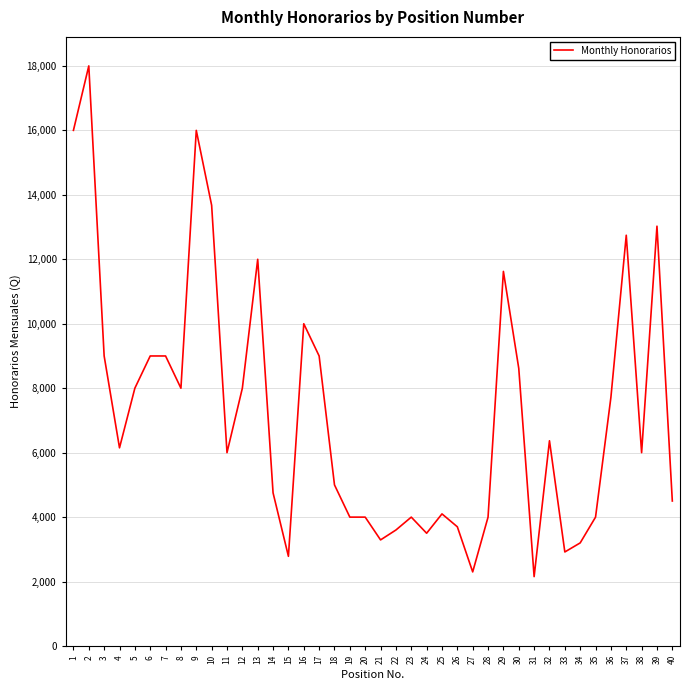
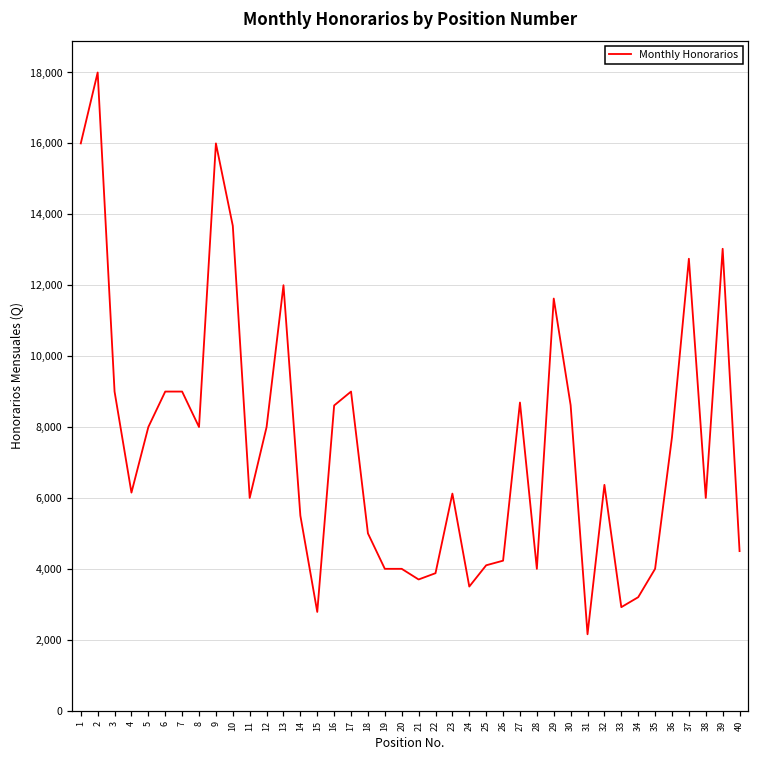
14: 4,800 -> 5,500
16: 10,000 -> 8,600
21: 3,300 -> 3,700
22: 3,600 -> 3,900
23: 4,000 -> 6,100
26: 3,700 -> 4,200
27: 2,300 -> 8,700
